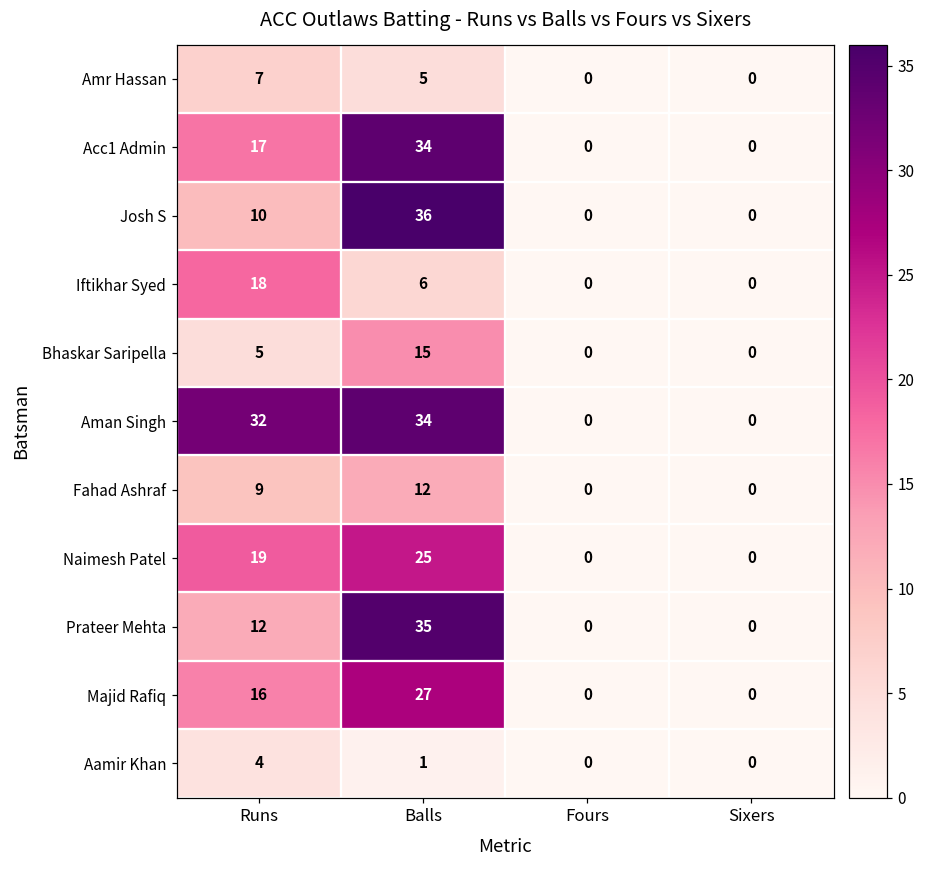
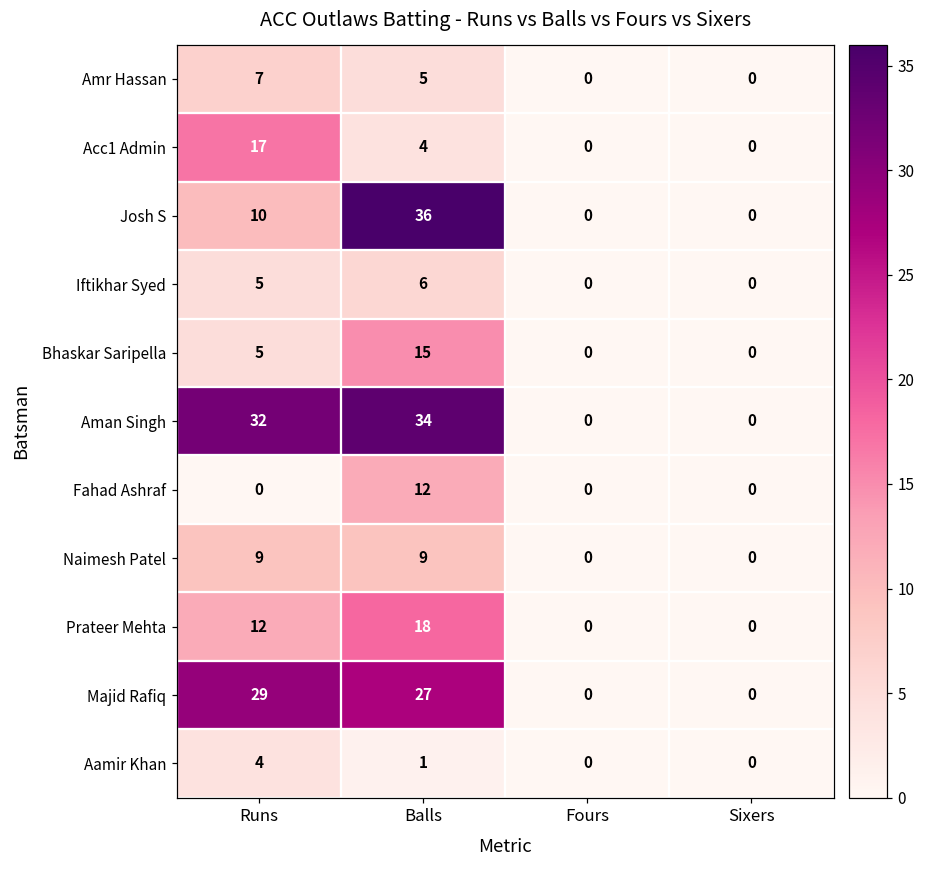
Acc1 Admin, Balls: 34 -> 4
Iftikhar Syed, Runs: 18 -> 5
Fahad Ashraf, Runs: 9 -> 0
Naimesh Patel, Runs: 19 -> 9
Naimesh Patel, Balls: 25 -> 9
Prateer Mehta, Balls: 35 -> 18
Majid Rafiq, Runs: 16 -> 29
